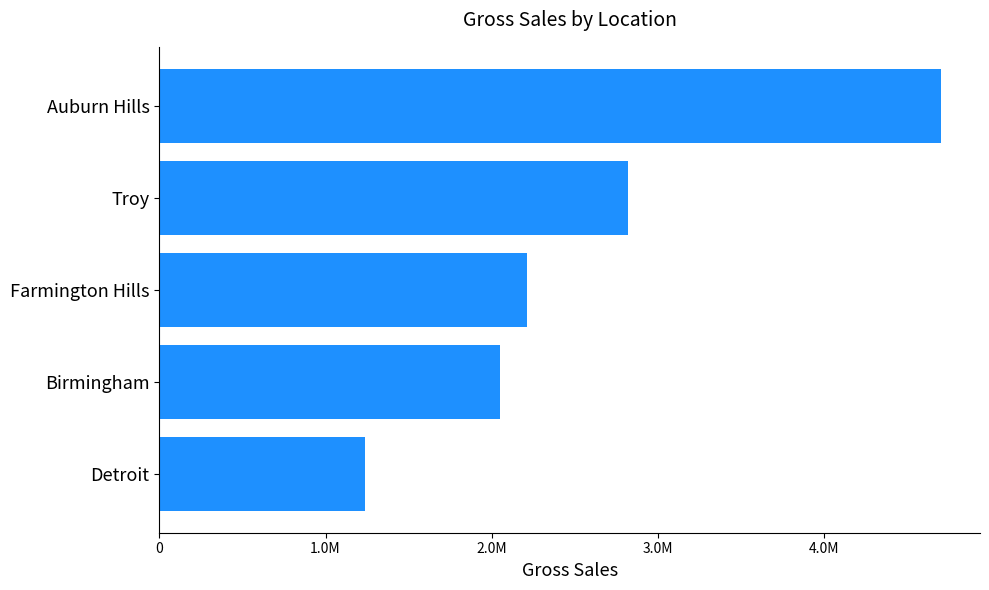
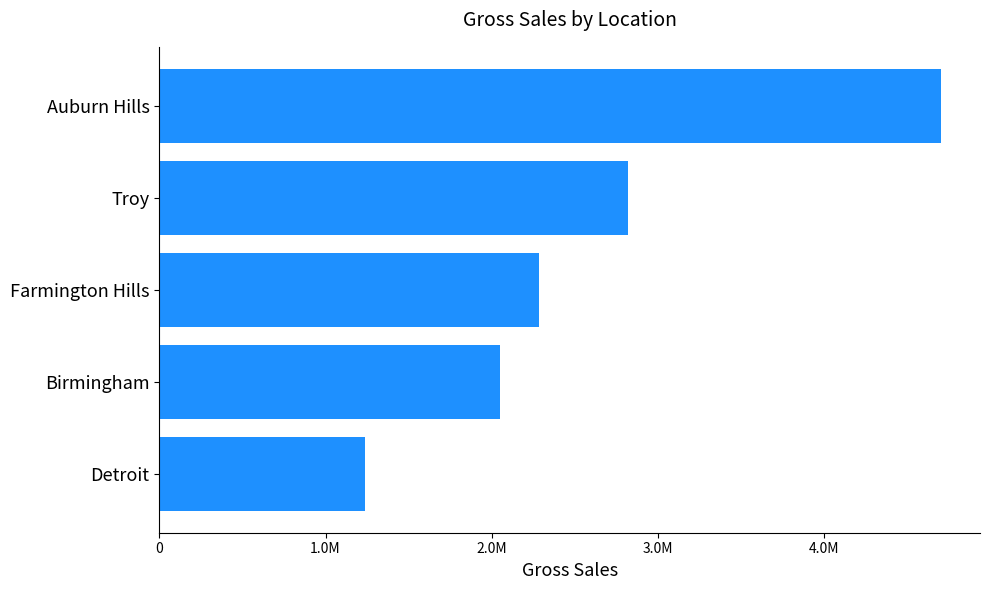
Farmington Hills: 2210000 -> 2290000
